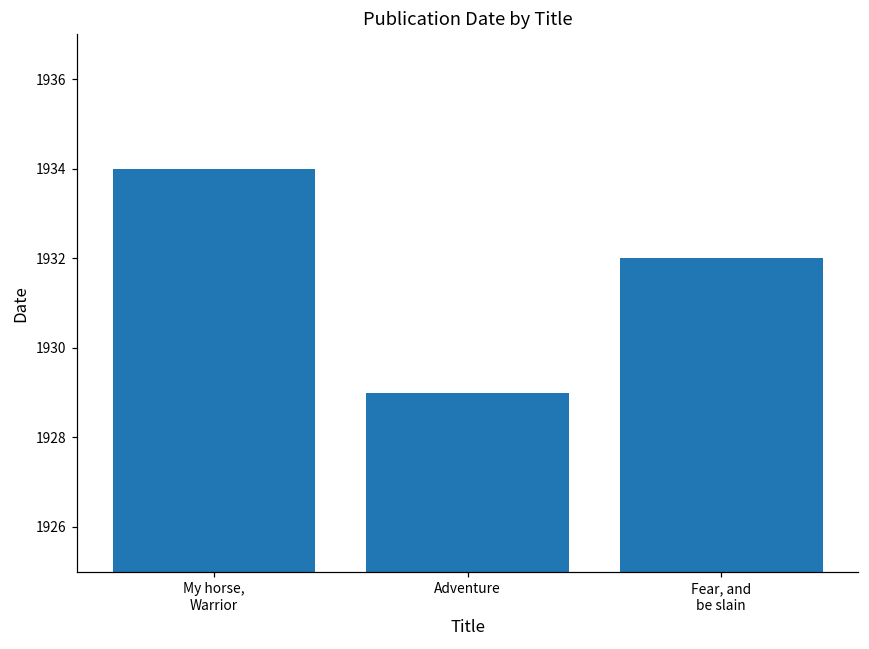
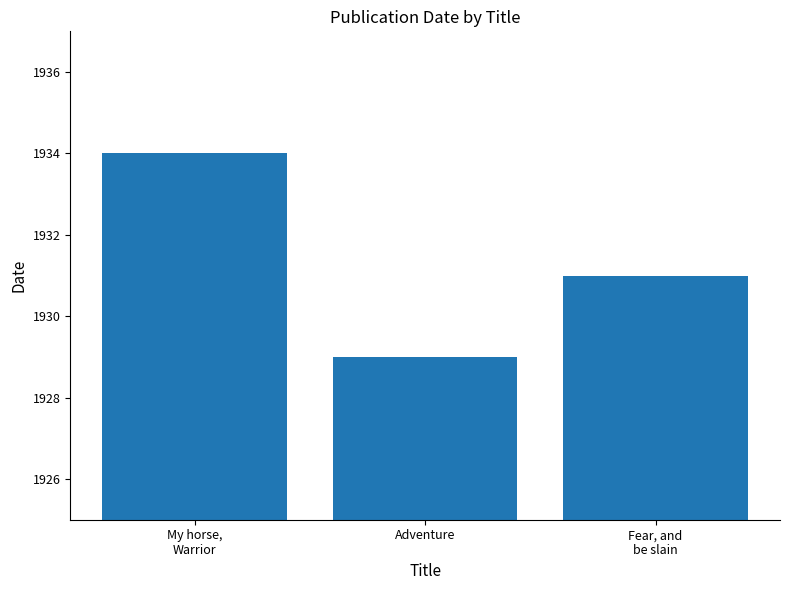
Fear, and be slain: 1932 -> 1931
